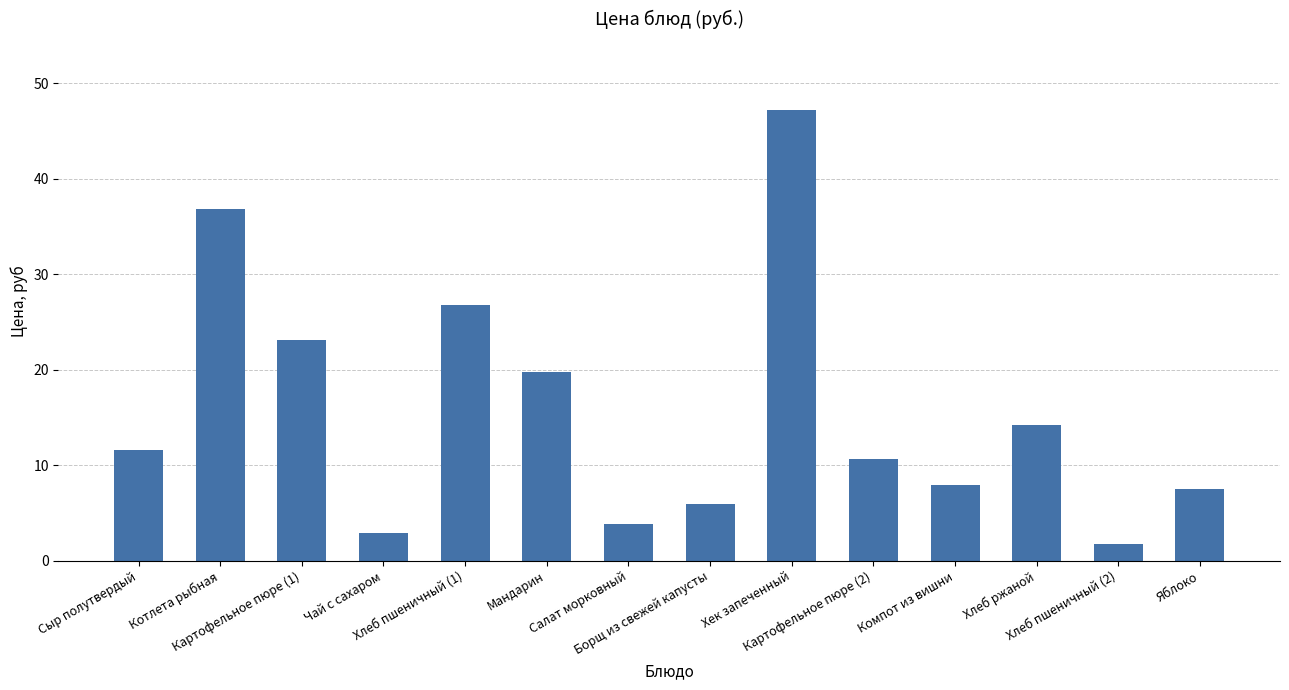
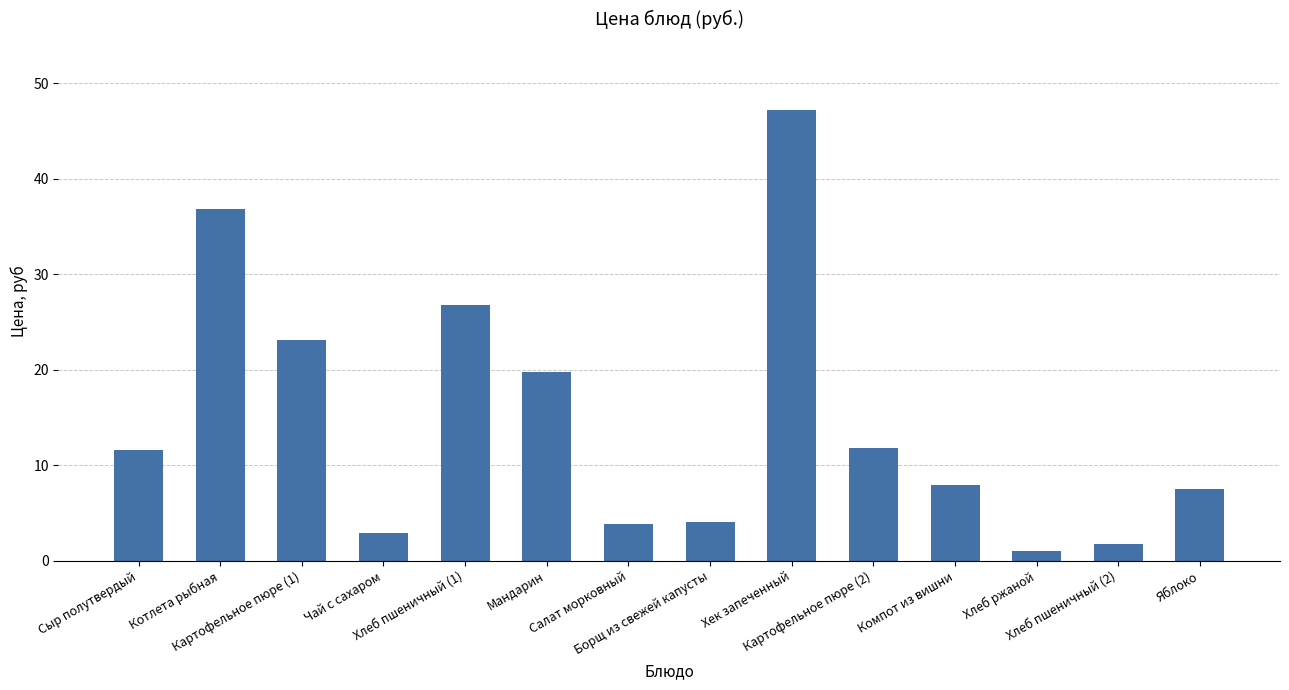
Борщ из свежей капусты: 6 -> 4
Картофельное пюре (2): 11 -> 12
Хлеб ржаной: 14 -> 1
